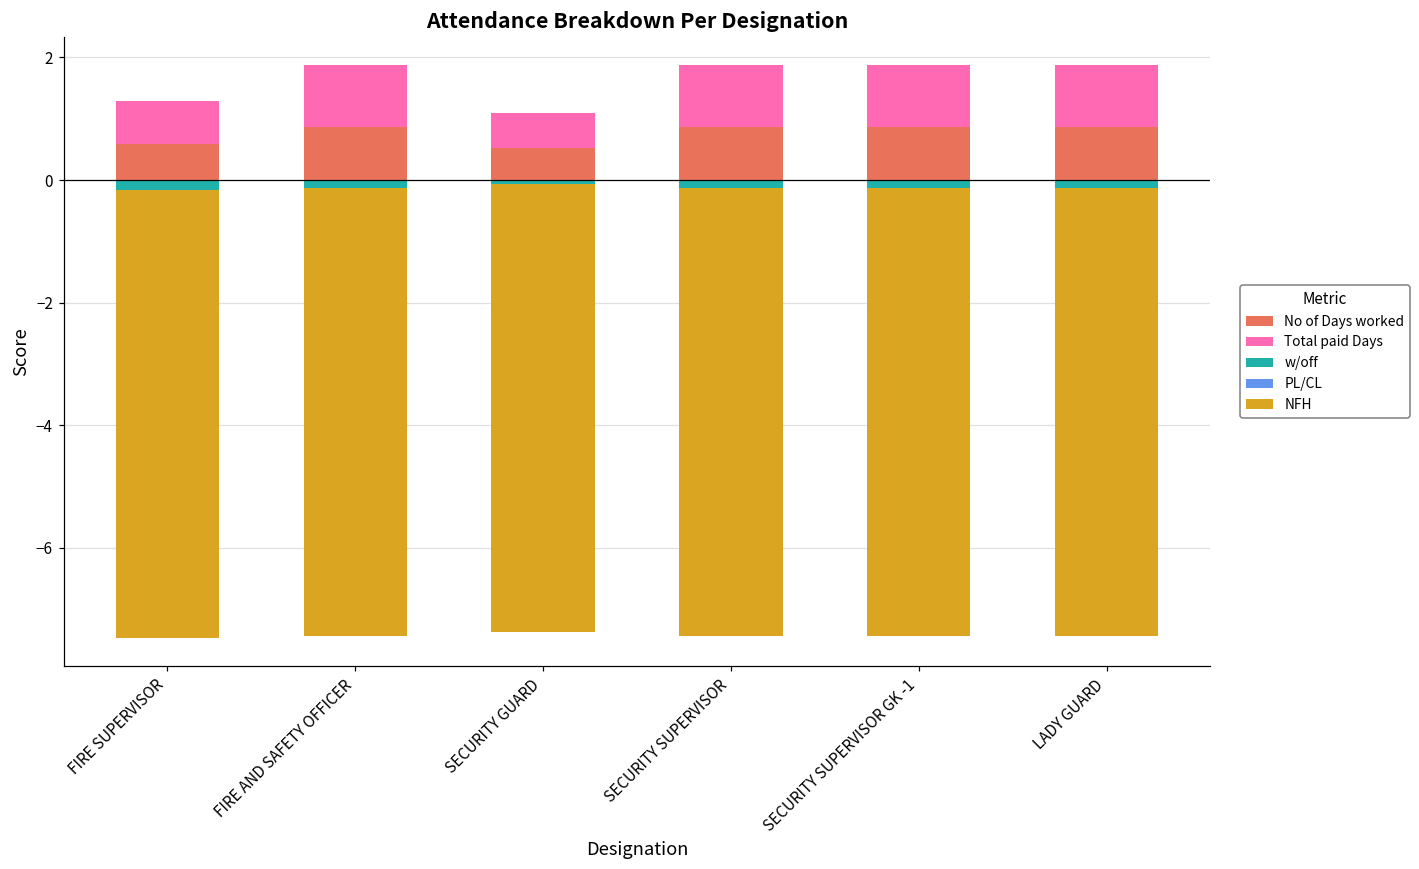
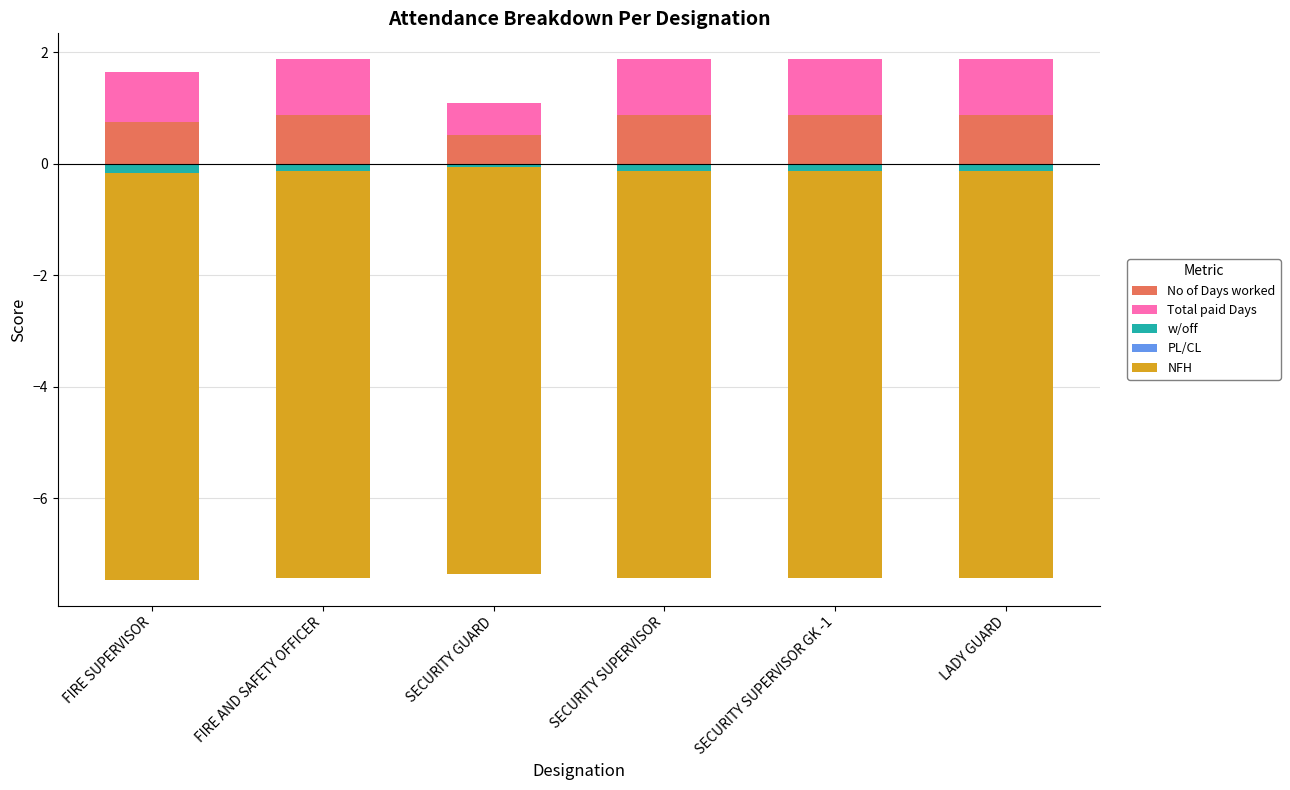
No of Days worked, FIRE SUPERVISOR: 0.6 -> 0.7
Total paid Days, FIRE SUPERVISOR: 0.7 -> 0.9
